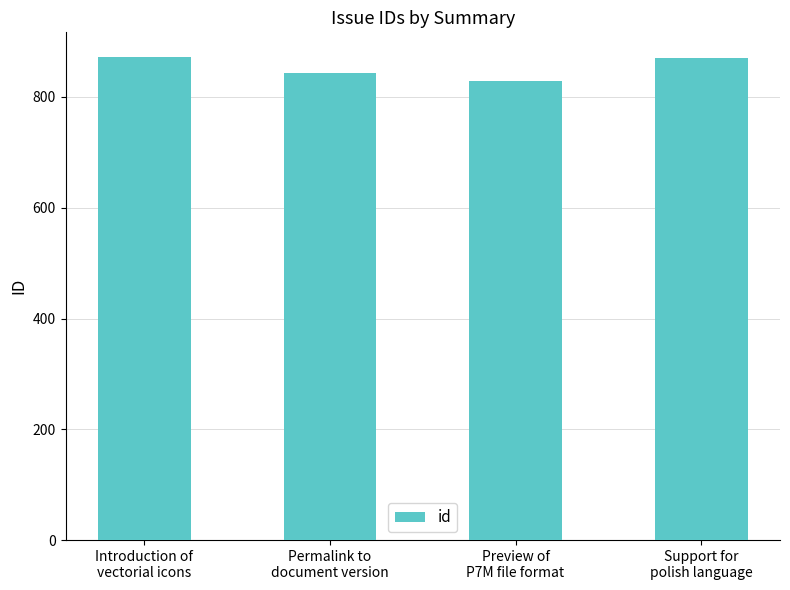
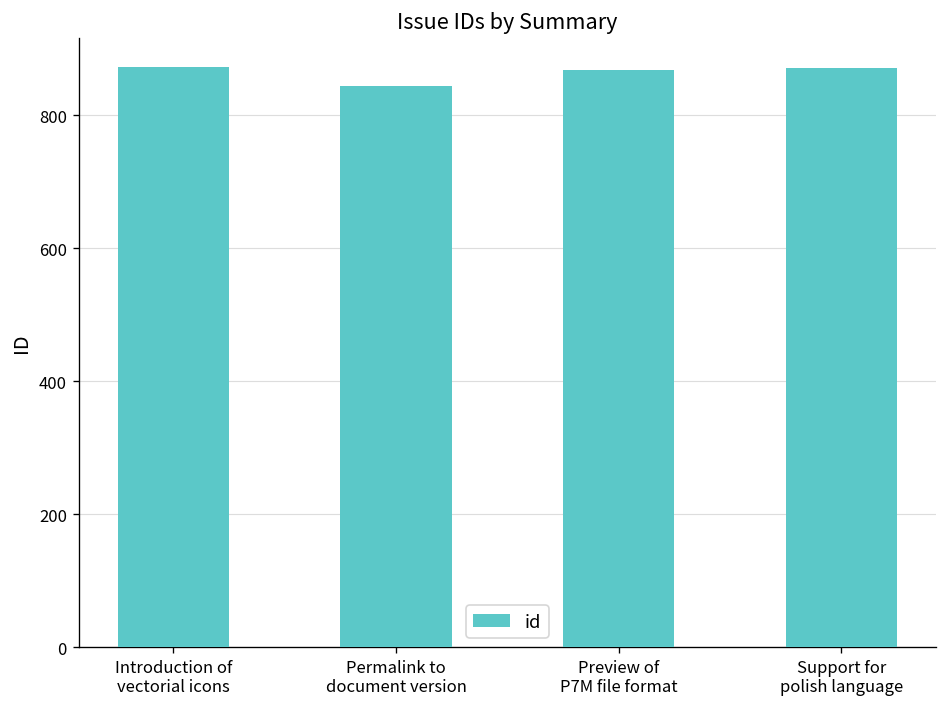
Preview of P7M file format: 830 -> 870
